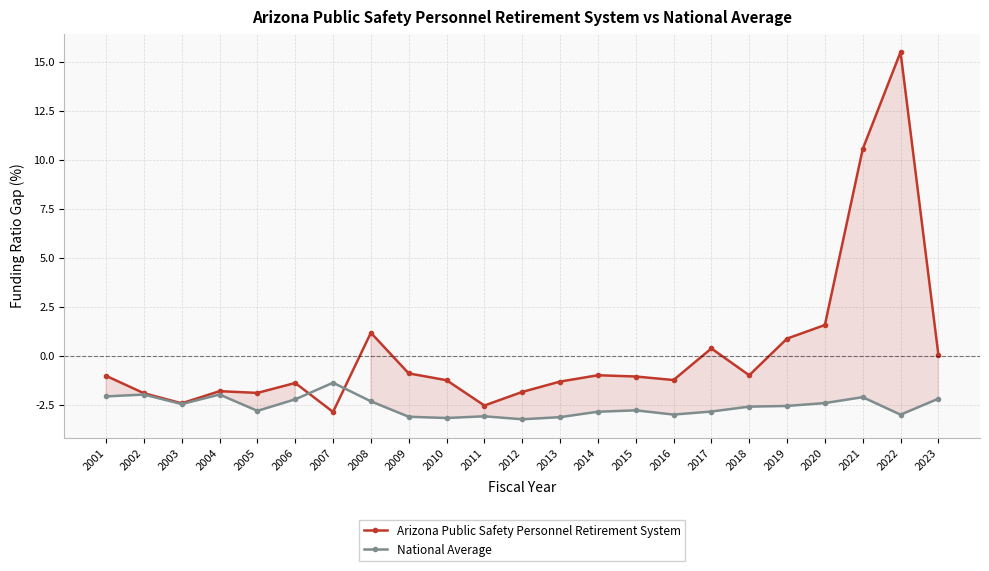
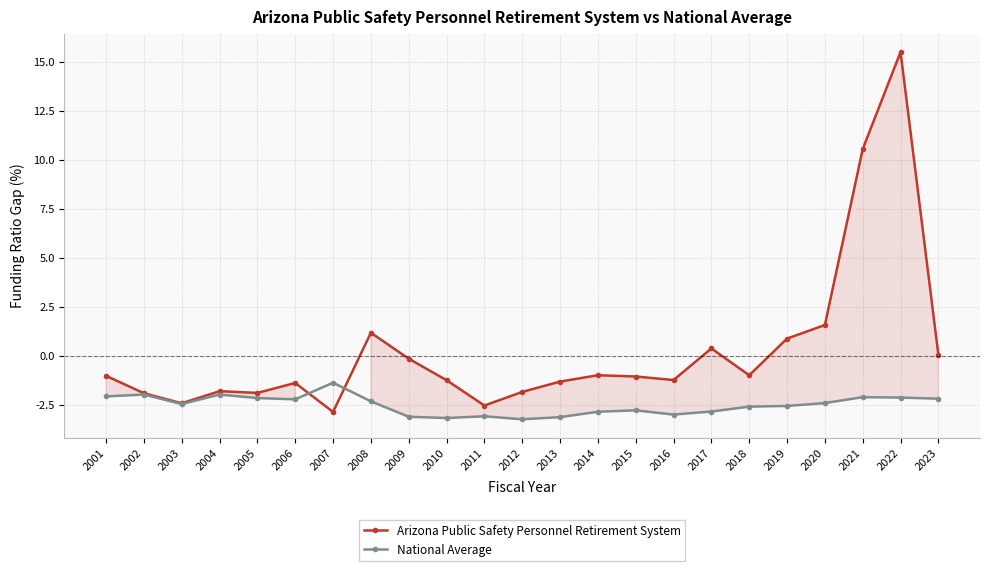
National Average, 2005: -2.8 -> -2.2
Arizona Public Safety Personnel Retirement System, 2009: -0.9 -> -0.2
National Average, 2022: -3.0 -> -2.1
